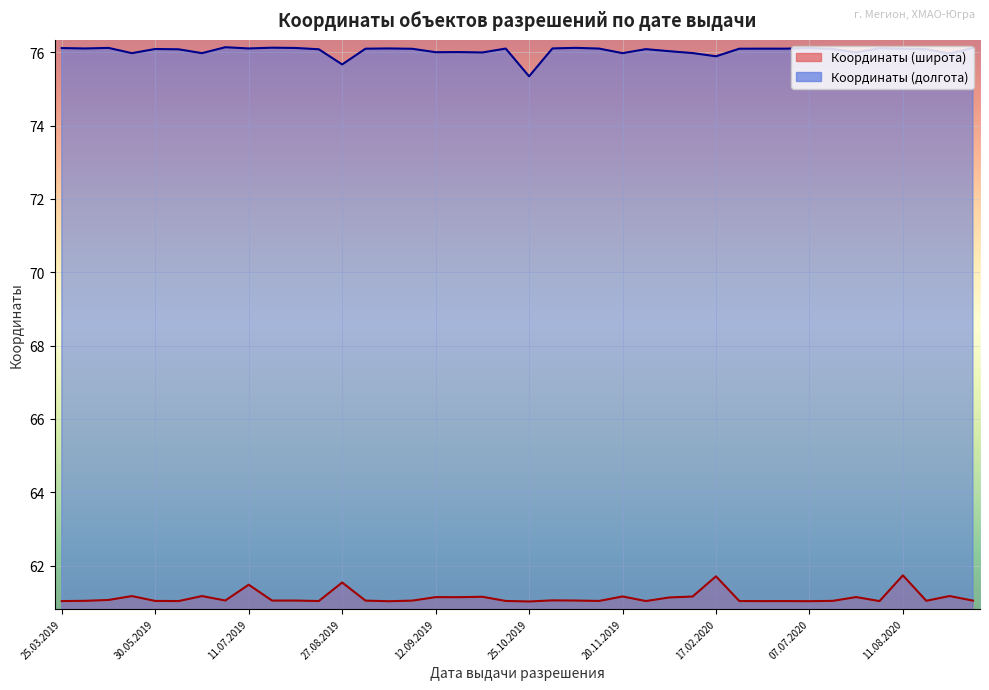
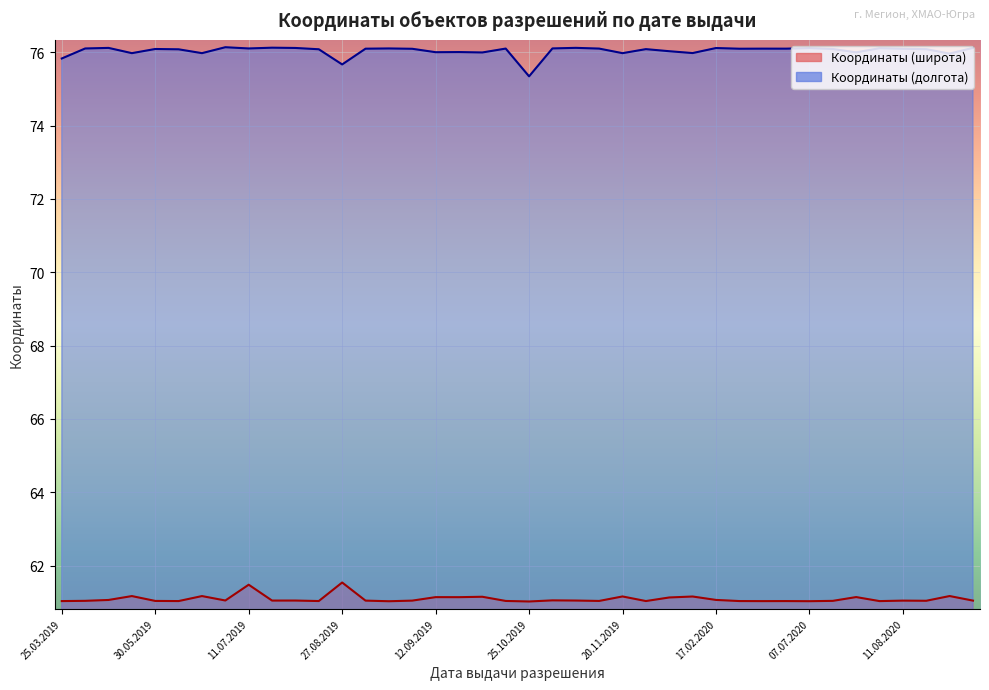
Координаты (долгота), 25.03.2019: 76.1 -> 75.8
Координаты (широта), 17.02.2020: 61.7 -> 61.1
Координаты (долгота), 17.02.2020: 75.9 -> 76.1
Координаты (широта), 11.08.2020: 61.7 -> 61.0
